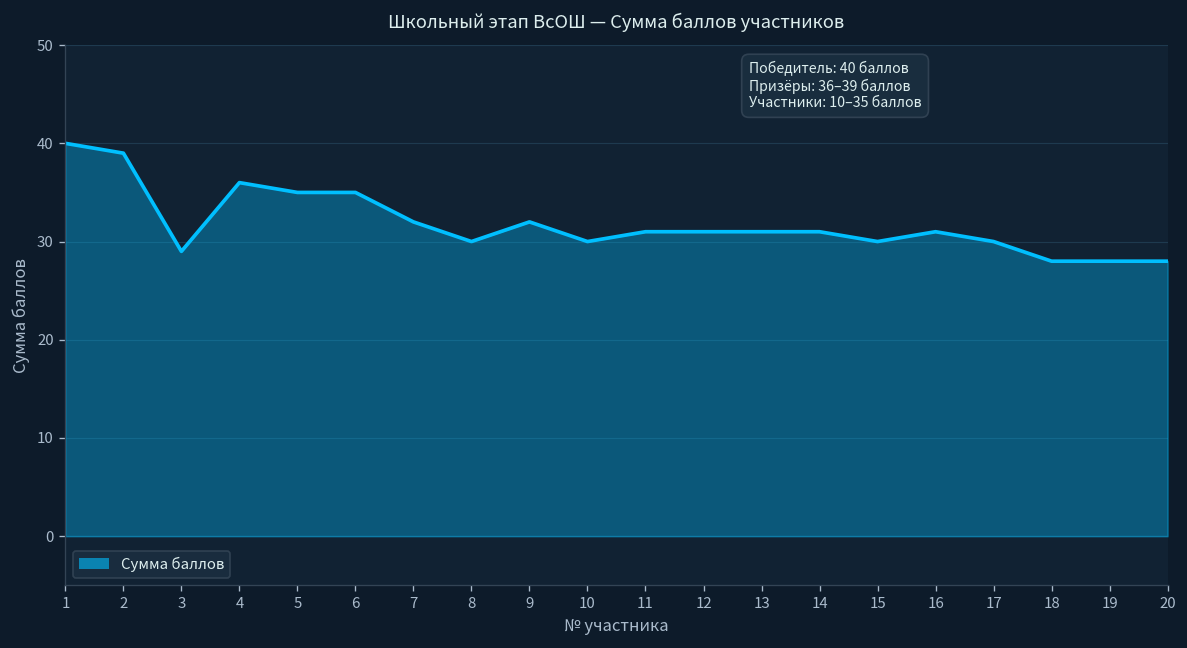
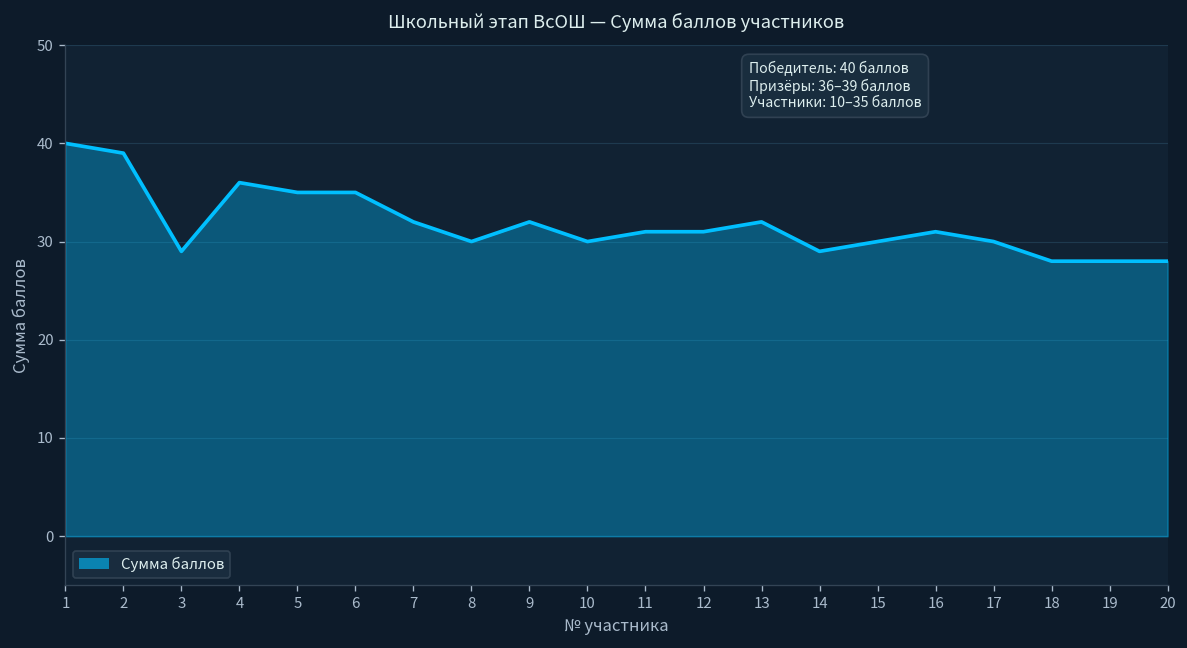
13: 31 -> 32
14: 31 -> 29
